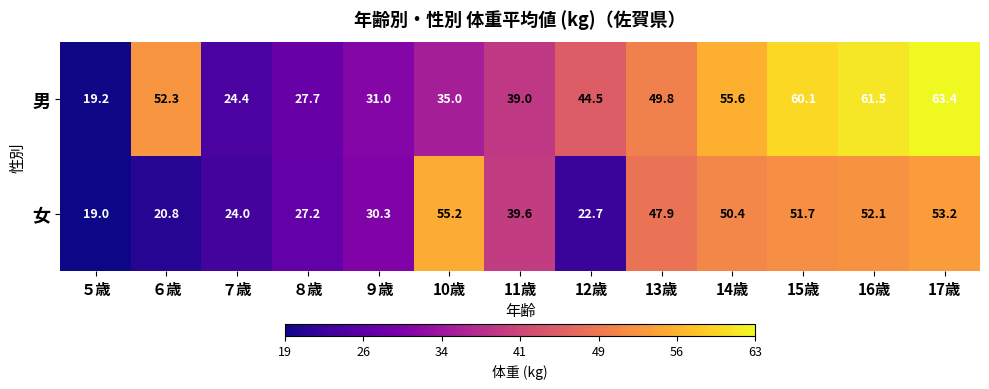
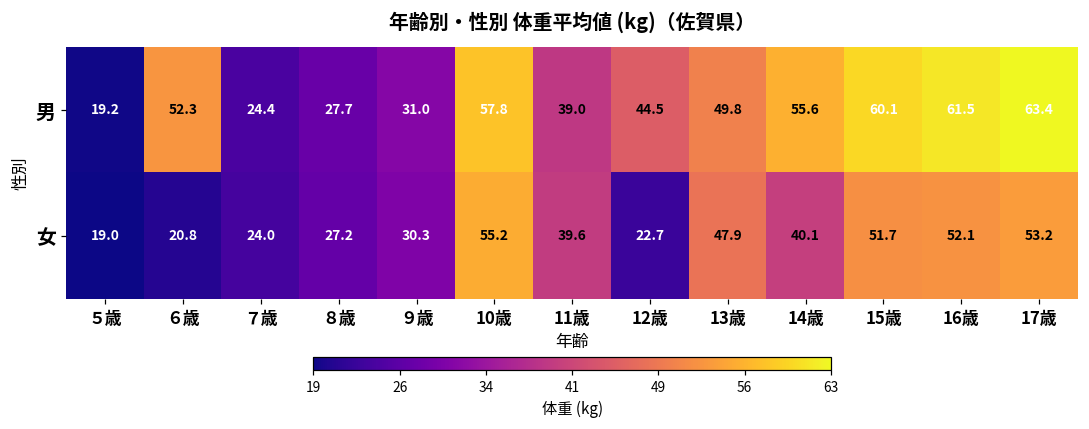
男, 10歳: 35.0 -> 57.8
女, 14歳: 50.4 -> 40.1
